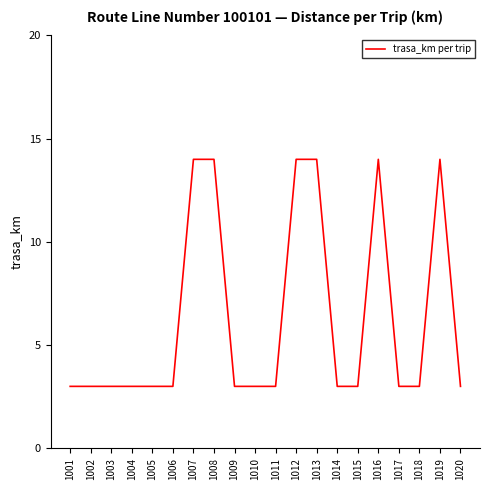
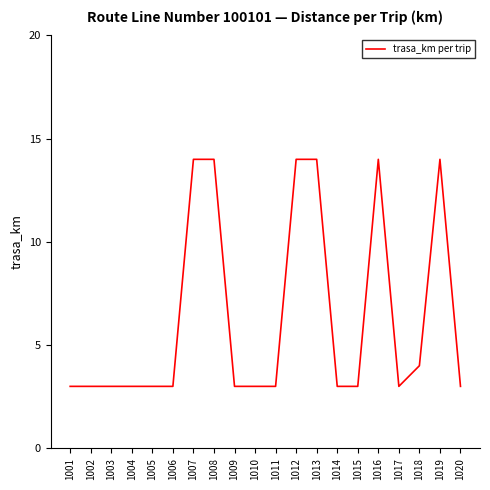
1018: 3 -> 4
